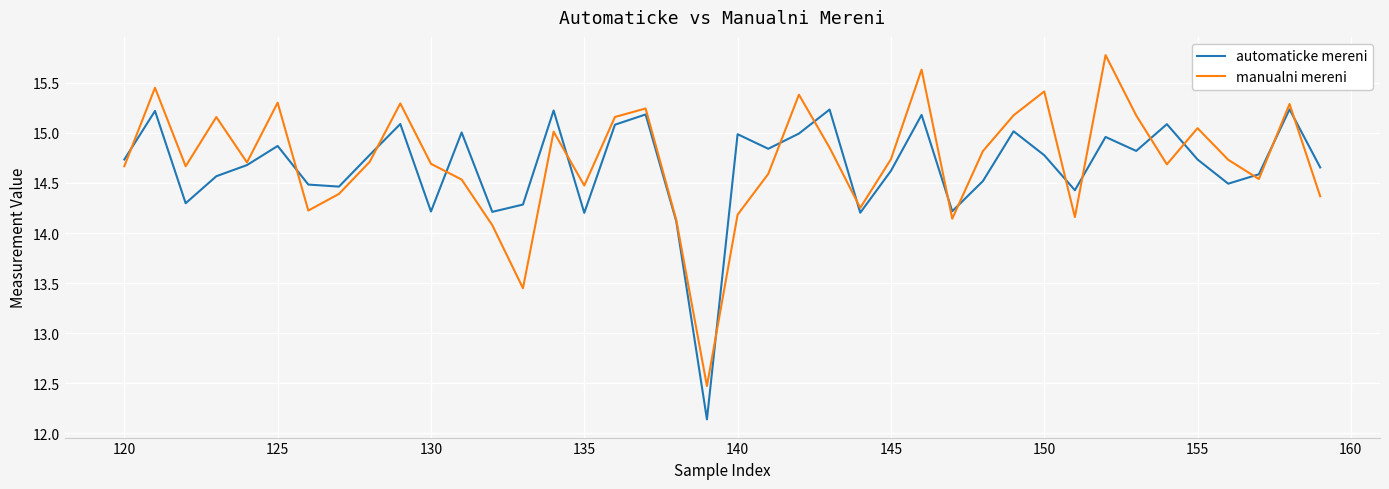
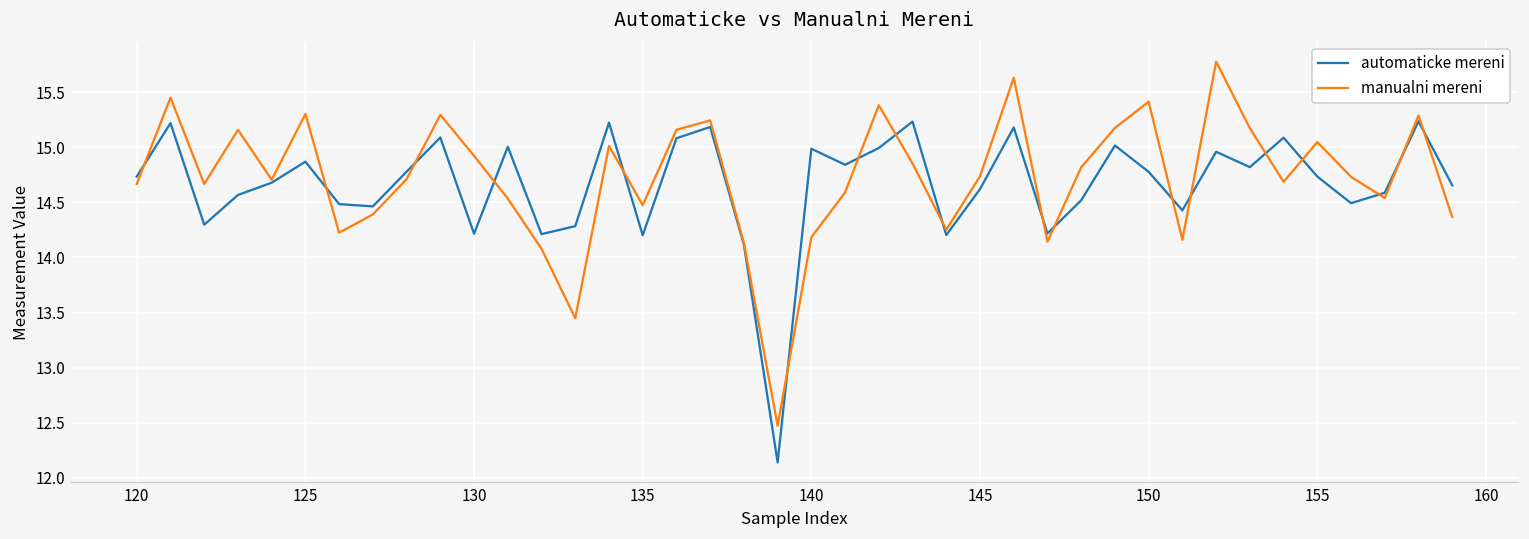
manualni mereni, 130: 14.69 -> 14.92
